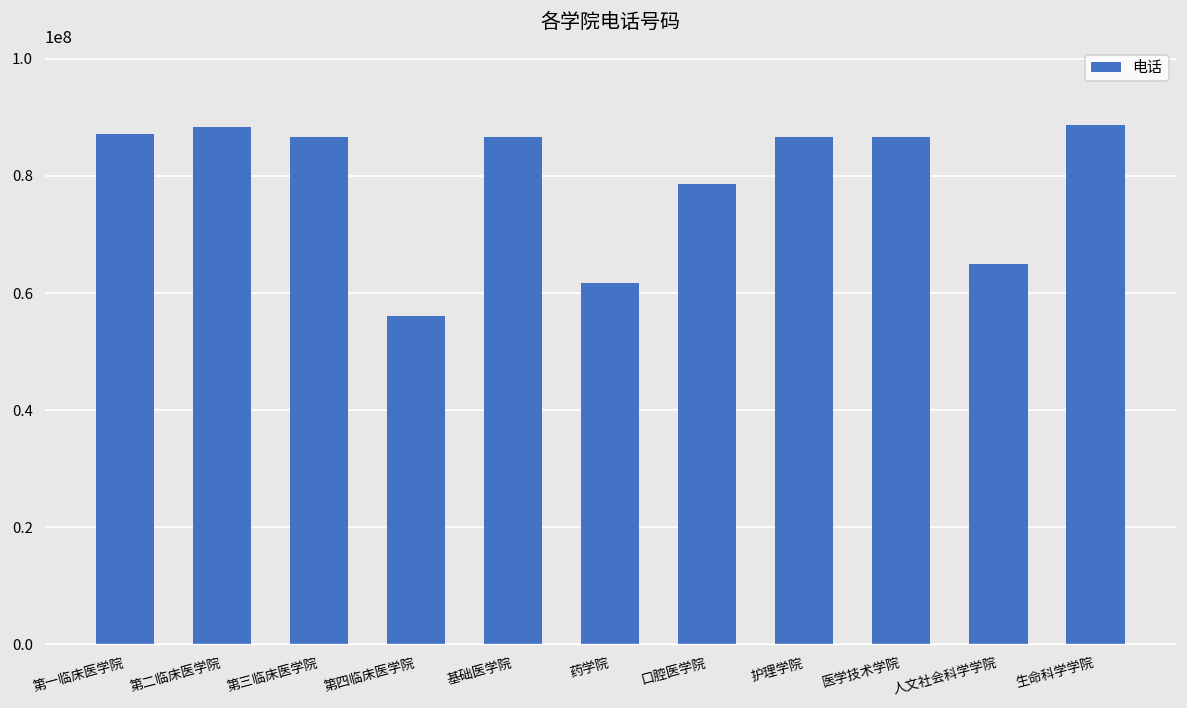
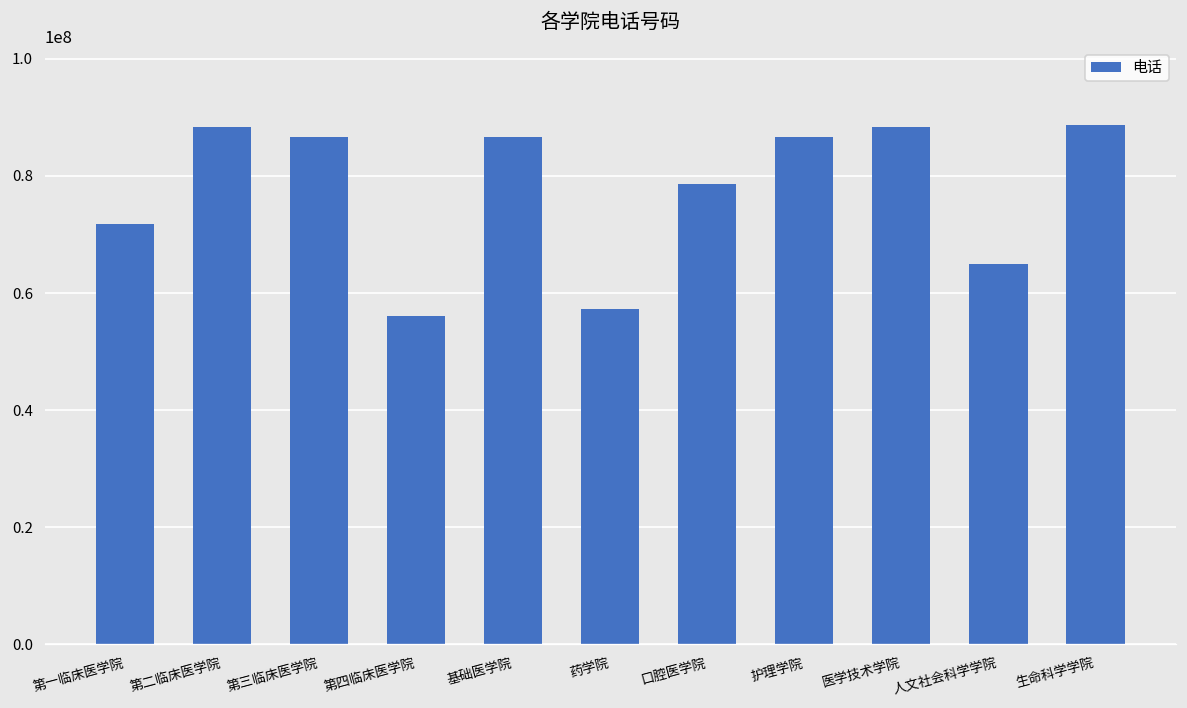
第一临床医学院: 87000000 -> 72000000
药学院: 62000000 -> 57000000
医学技术学院: 87000000 -> 88000000
